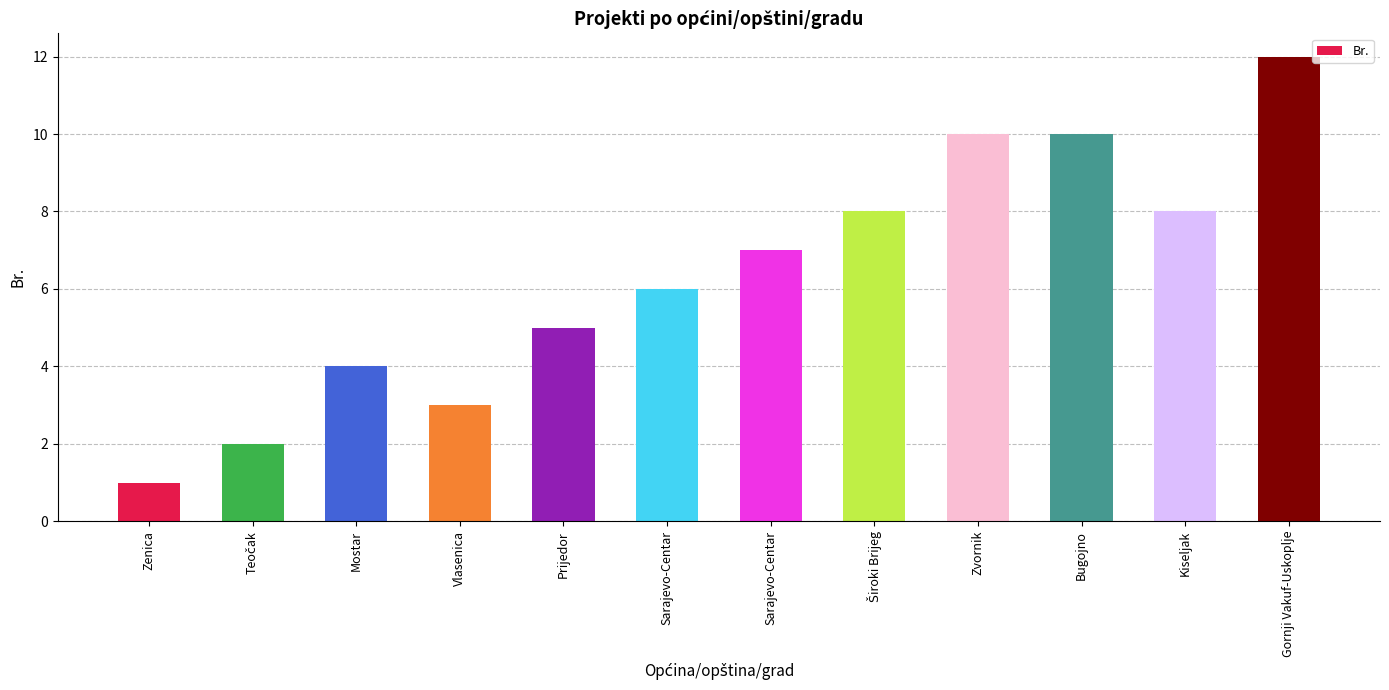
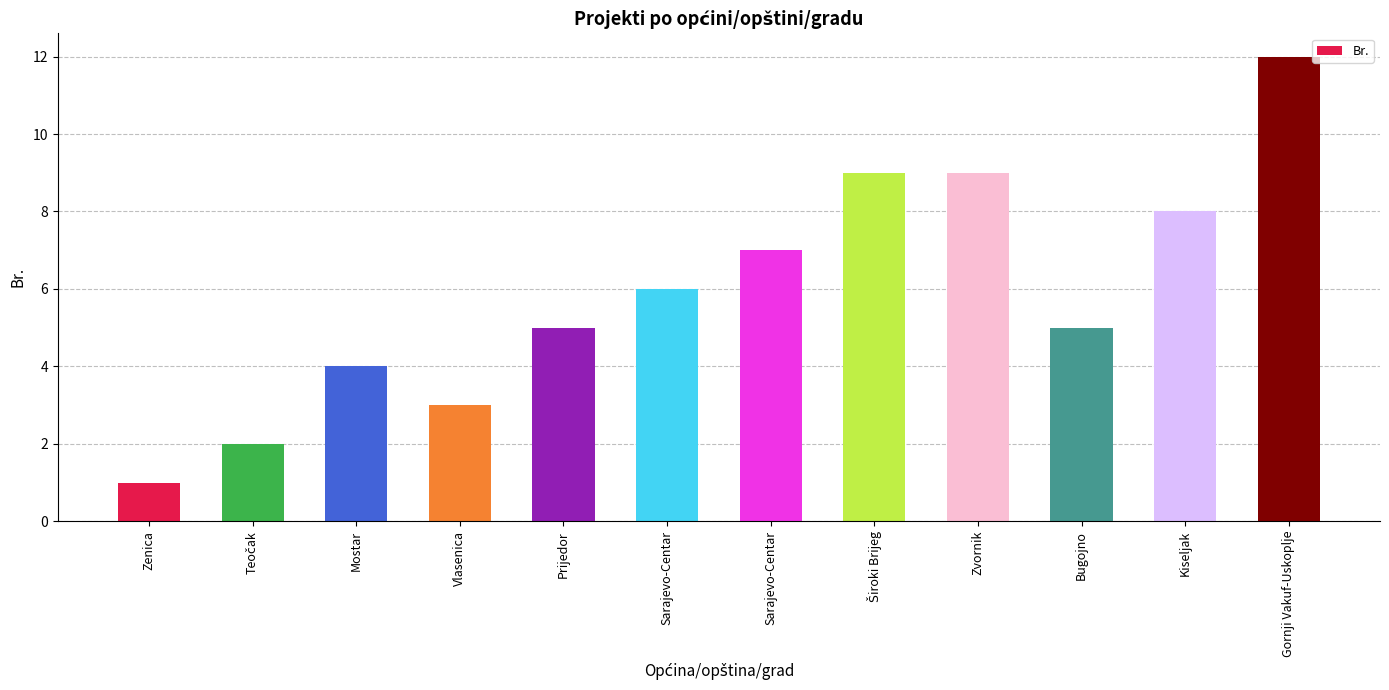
Široki Brijeg: 8 -> 9
Zvornik: 10 -> 9
Bugojno: 10 -> 5
